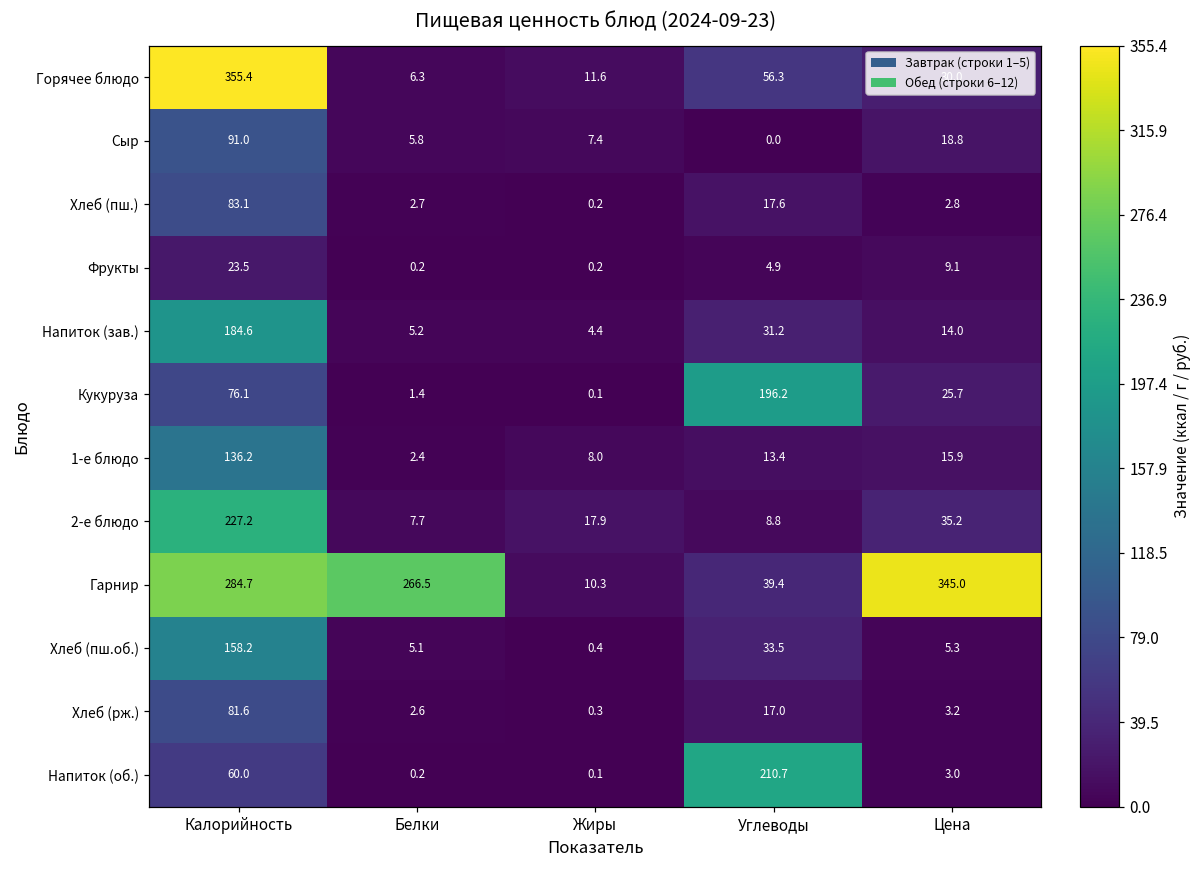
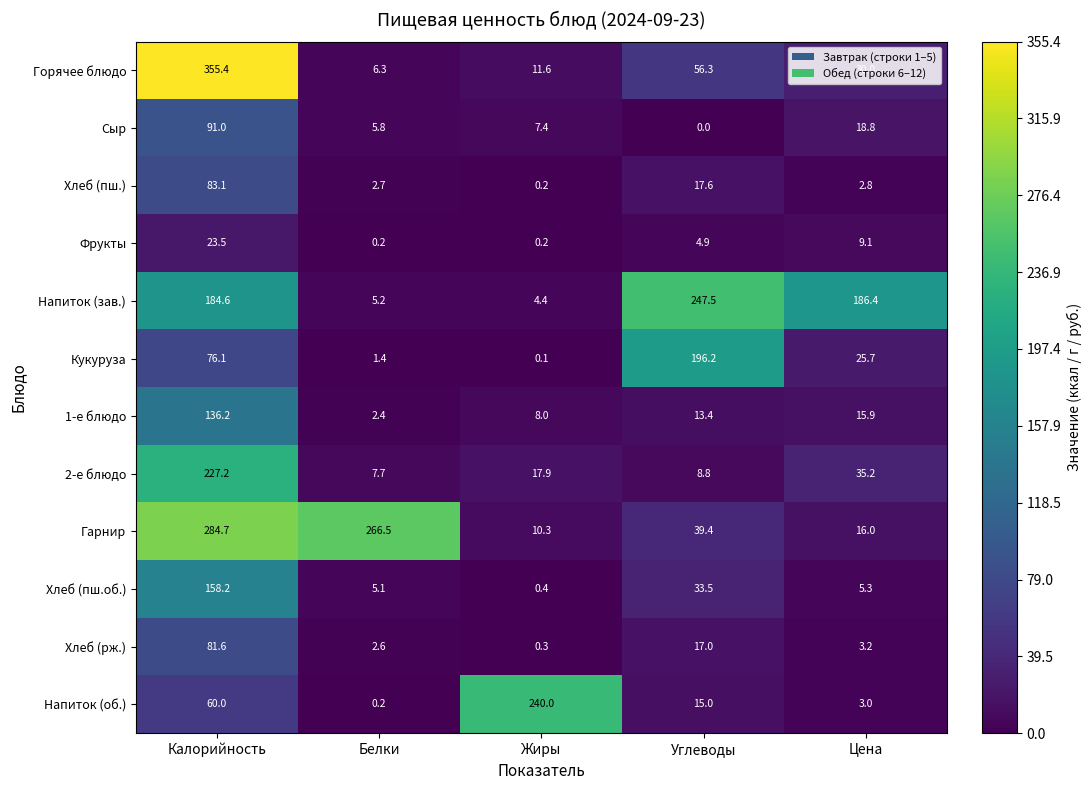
Напиток (зав.), Углеводы: 31.2 -> 247.5
Напиток (зав.), Цена: 14.0 -> 186.4
Гарнир, Цена: 345.0 -> 16.0
Напиток (об.), Жиры: 0.1 -> 240.0
Напиток (об.), Углеводы: 210.7 -> 15.0
